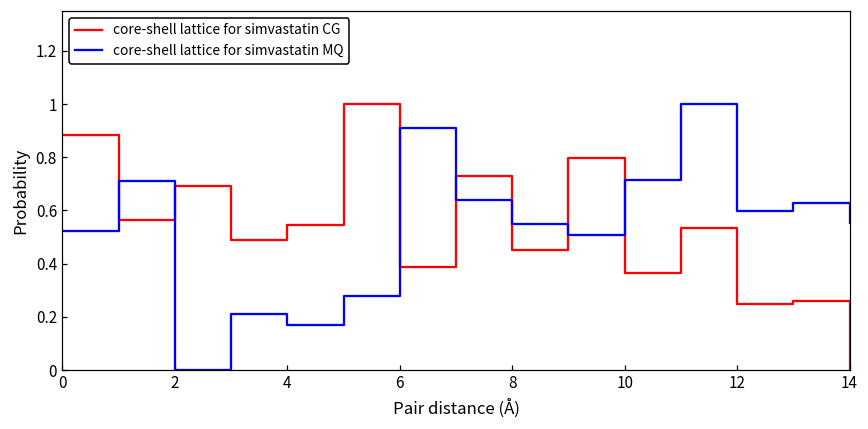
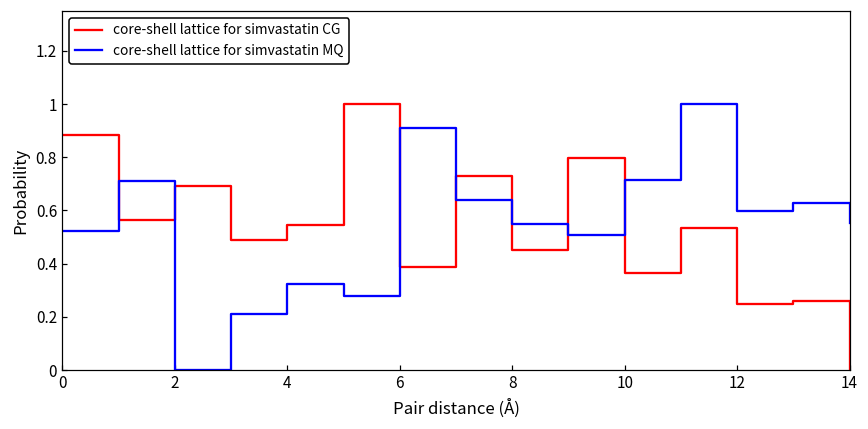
core-shell lattice for simvastatin MQ, 4: 0.17 -> 0.32
